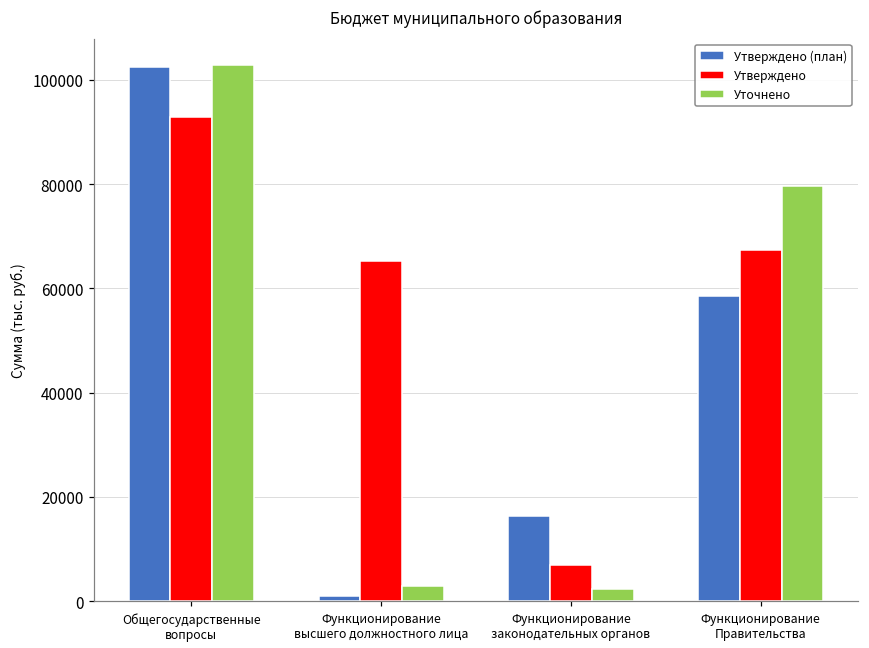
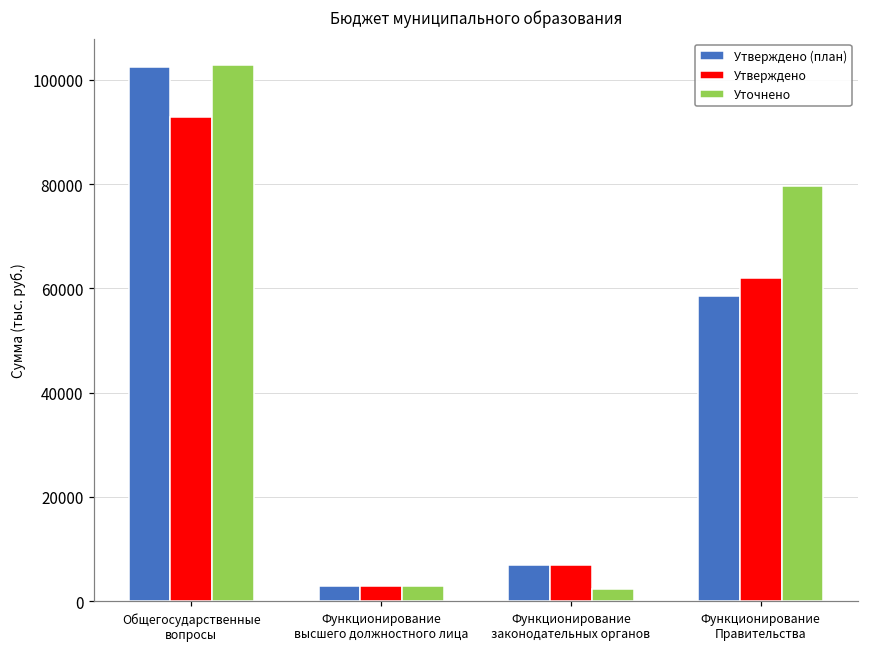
Утверждено (план), Функционирование высшего должностного лица: 1000 -> 3000
Утверждено, Функционирование высшего должностного лица: 65000 -> 3000
Утверждено (план), Функционирование законодательных органов: 16000 -> 7000
Утверждено, Функционирование Правительства: 67000 -> 62000
